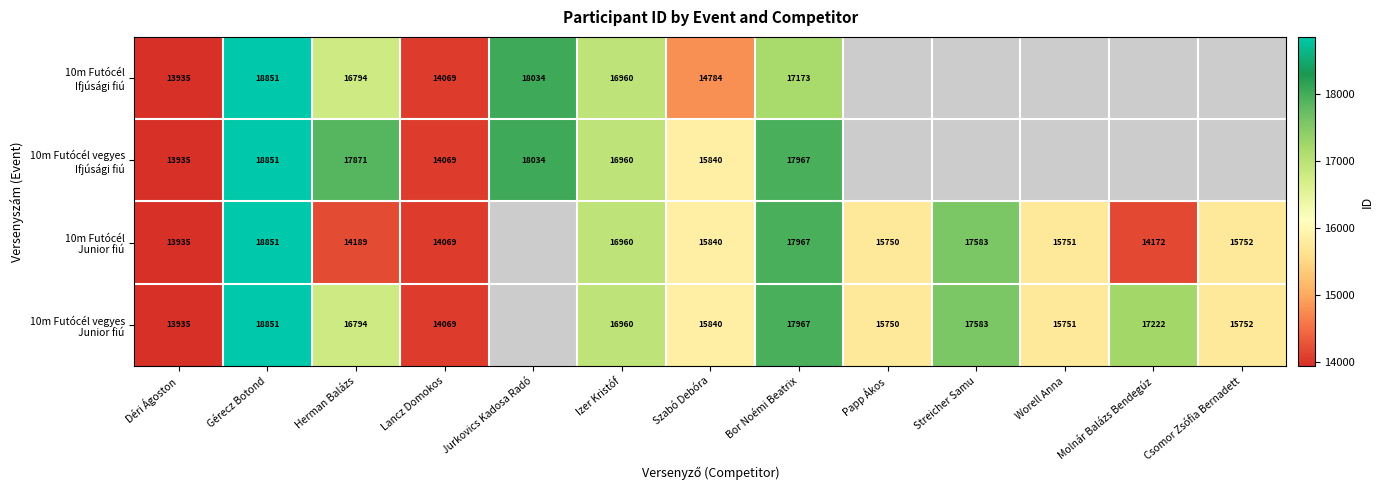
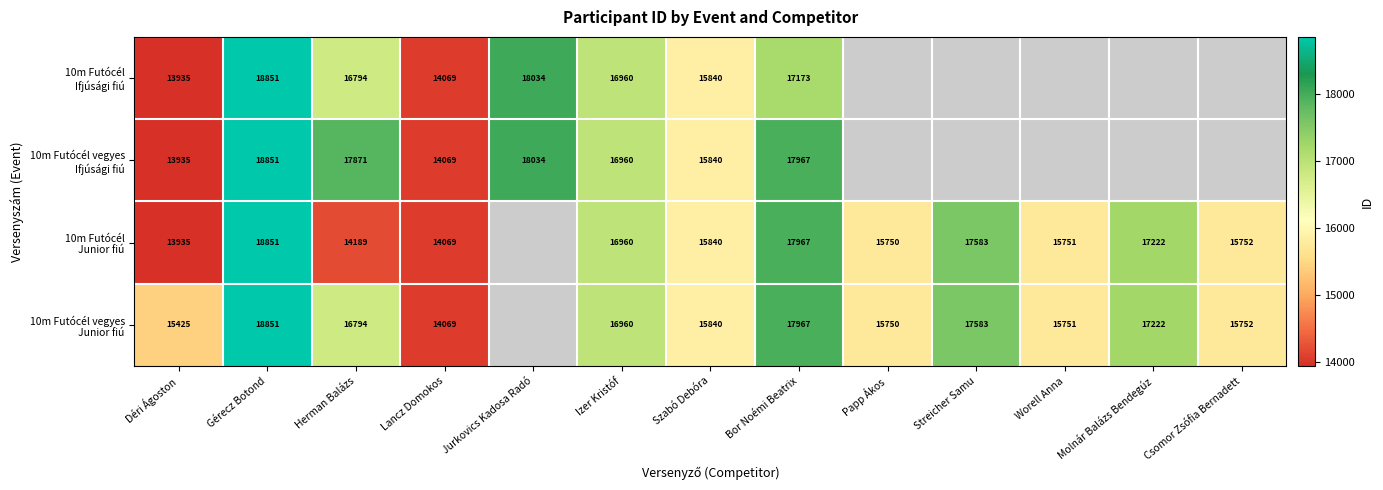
10m Futócél Ifjúsági fiú, Szabó Debóra: 14784 -> 15840
10m Futócél Junior fiú, Molnár Balázs Bendegúz: 14172 -> 17222
10m Futócél vegyes Junior fiú, Déri Ágoston: 13935 -> 15425
